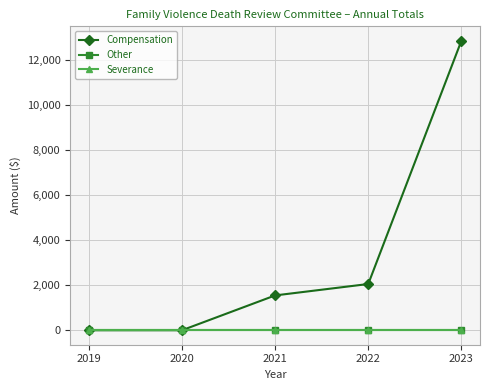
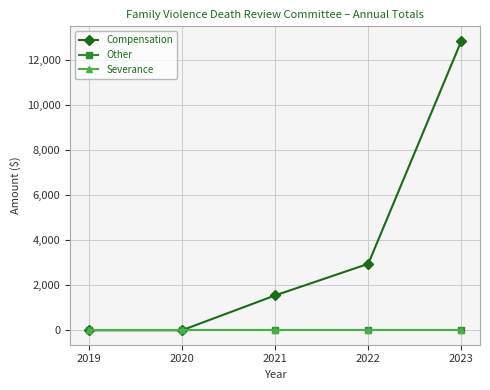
Compensation, 2022: 2,100 -> 3,000
